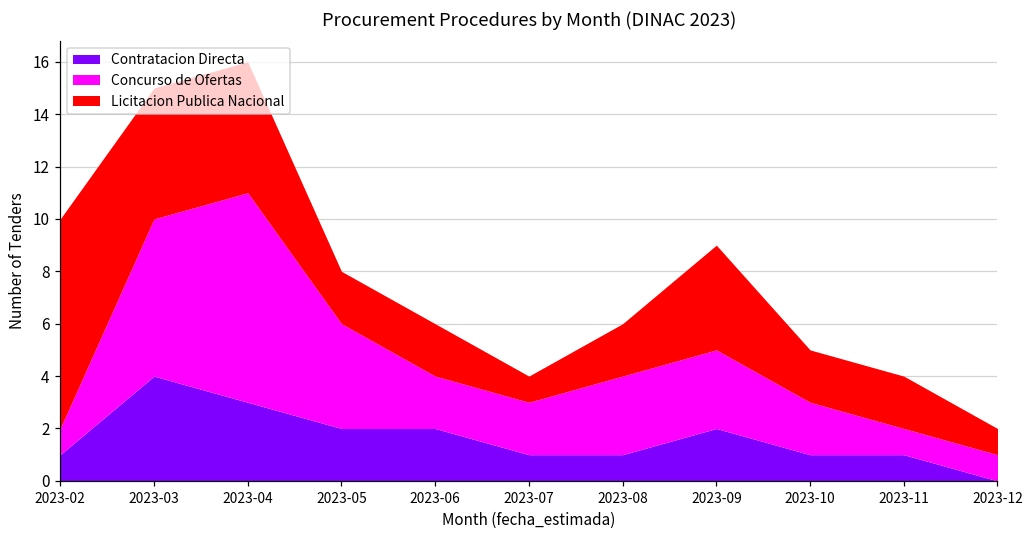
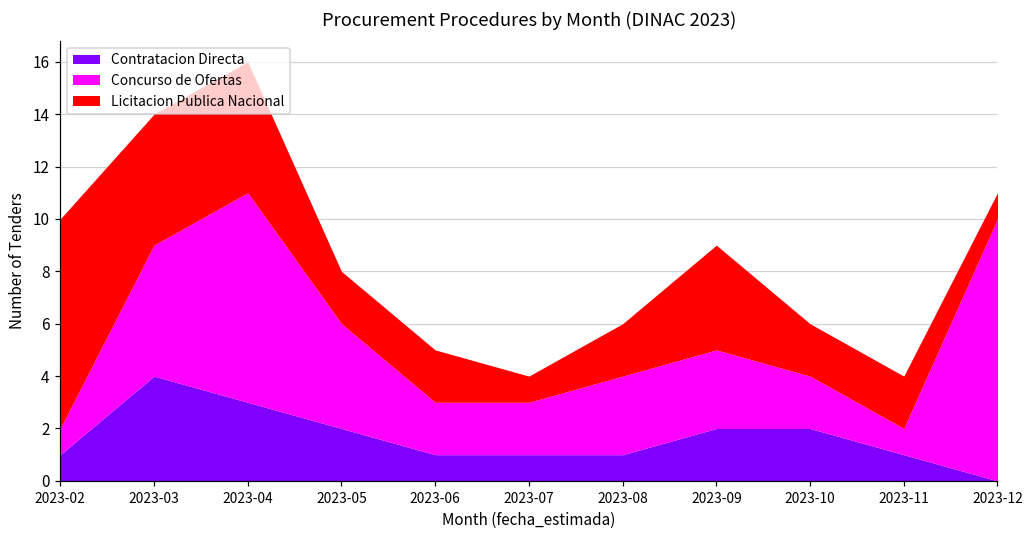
Concurso de Ofertas, 2023-03: 6 -> 5
Contratacion Directa, 2023-06: 2 -> 1
Contratacion Directa, 2023-10: 1 -> 2
Concurso de Ofertas, 2023-12: 1 -> 10
